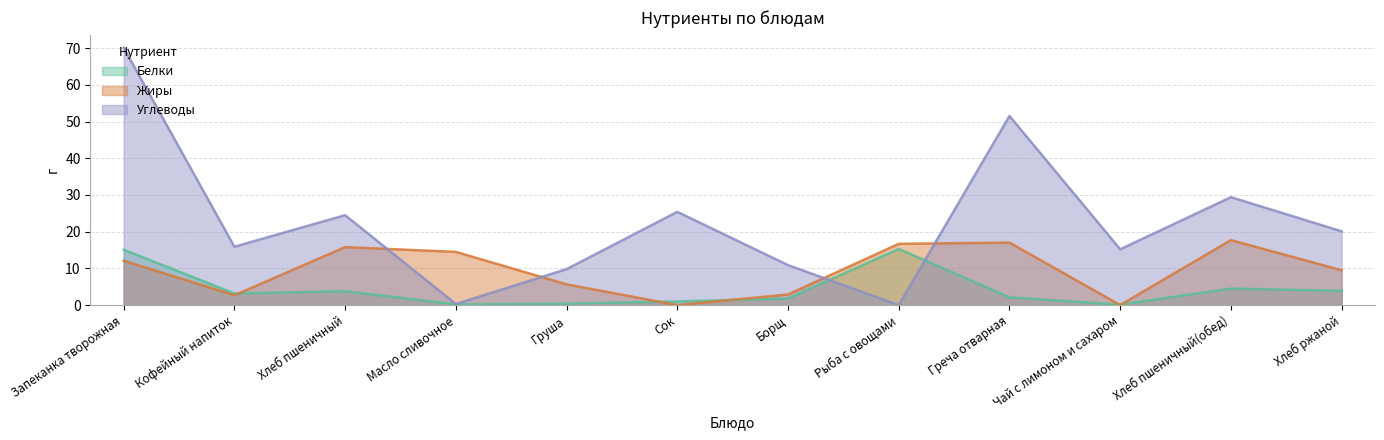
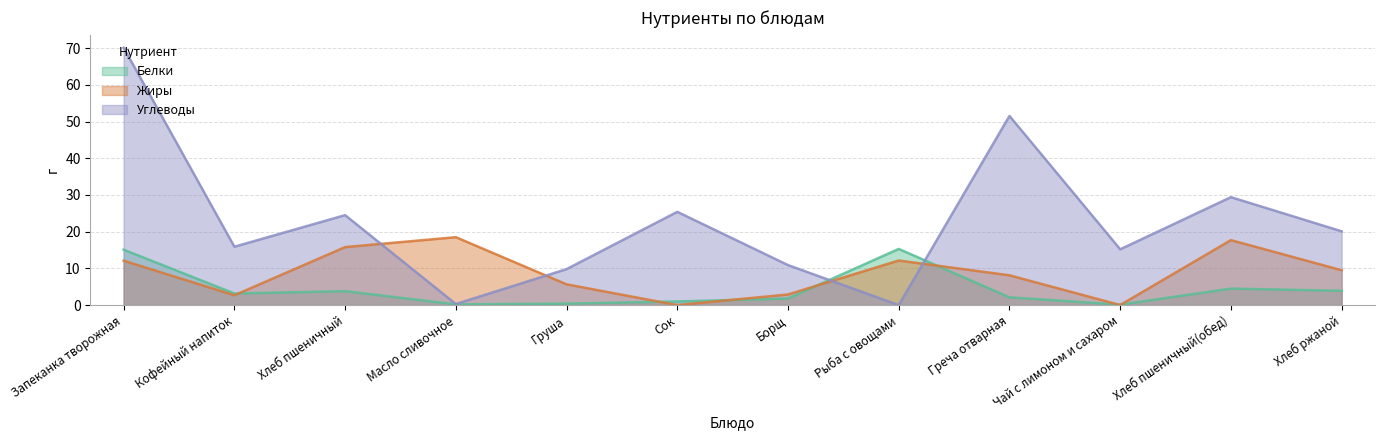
Жиры, Масло сливочное: 15 -> 19
Жиры, Рыба с овощами: 17 -> 12
Жиры, Греча отварная: 17 -> 8
